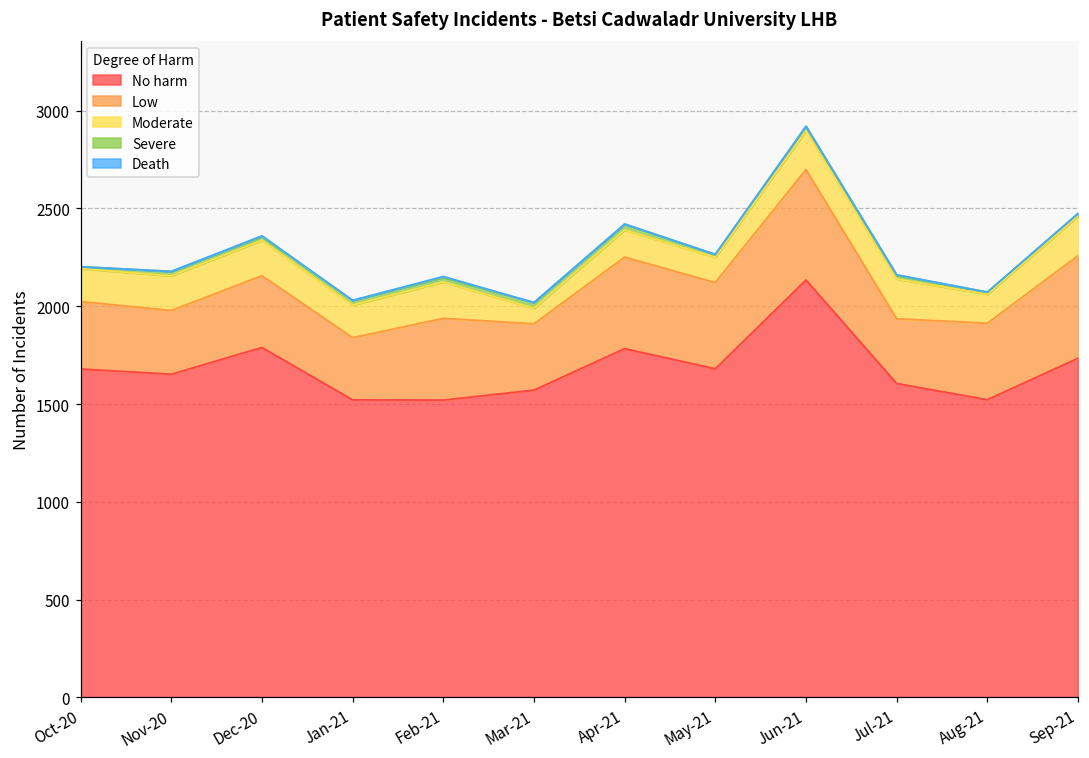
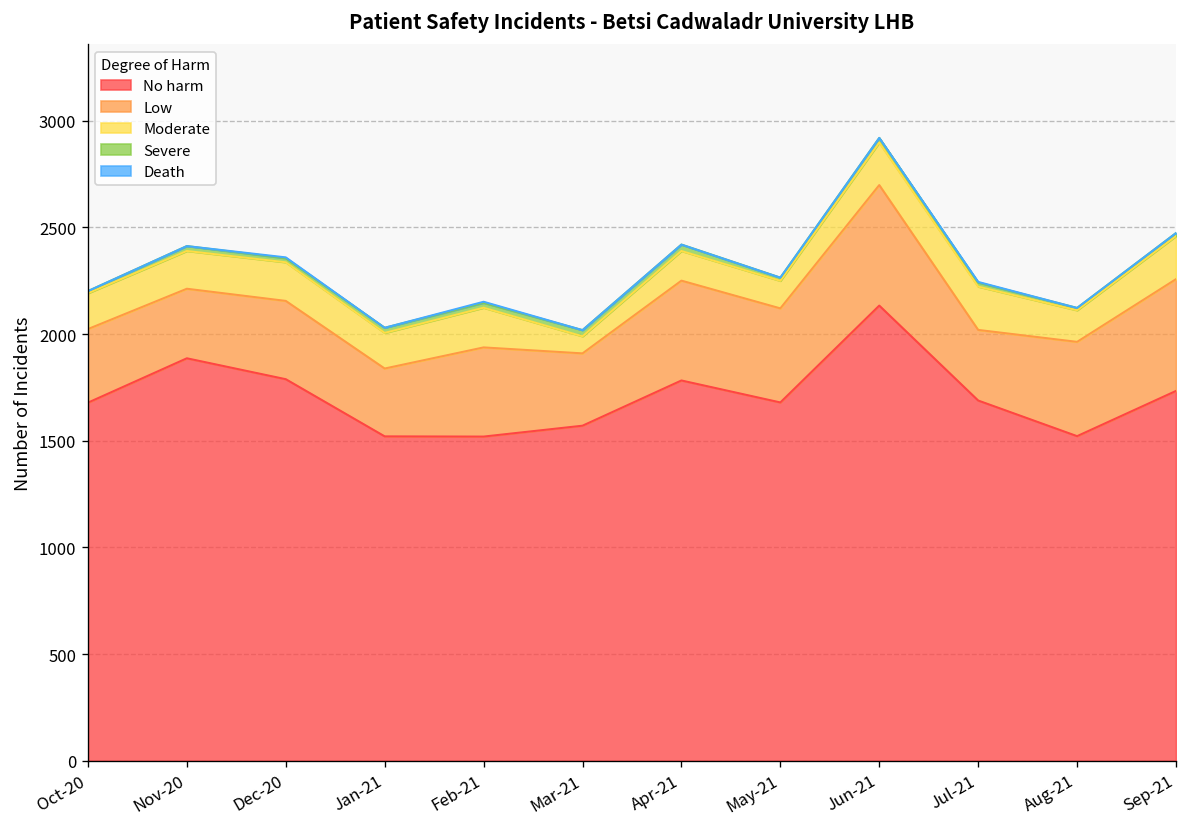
No harm, Nov-20: 1650 -> 1890
No harm, Jul-21: 1610 -> 1690
Low, Aug-21: 390 -> 440
